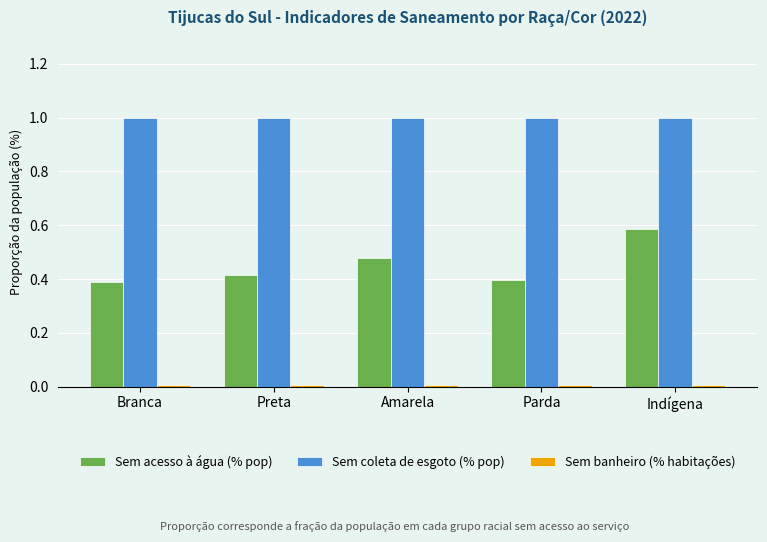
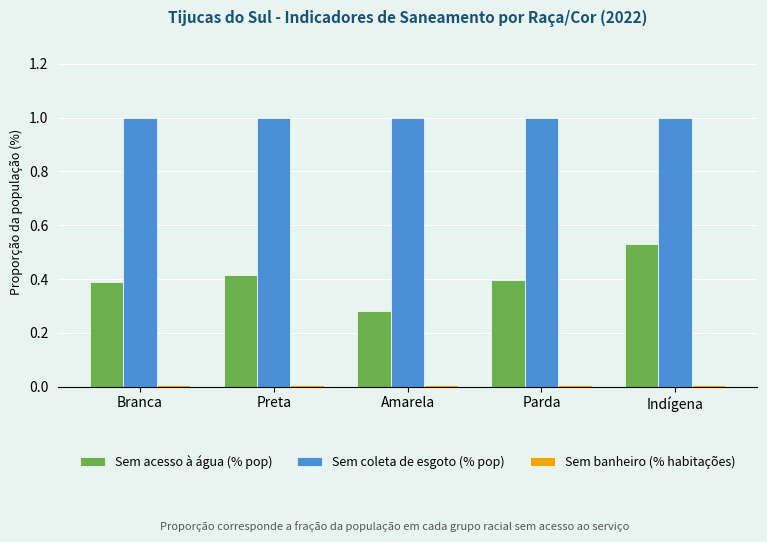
Sem acesso à água (% pop), Amarela: 0.48 -> 0.28
Sem acesso à água (% pop), Indígena: 0.59 -> 0.53
